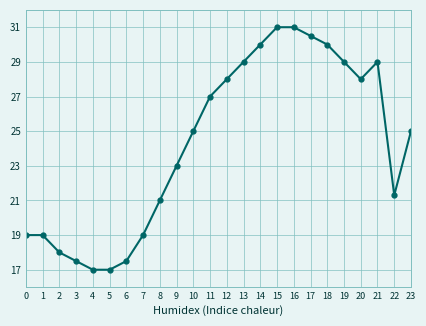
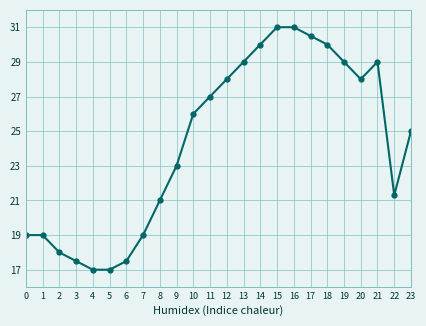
10: 25 -> 26
